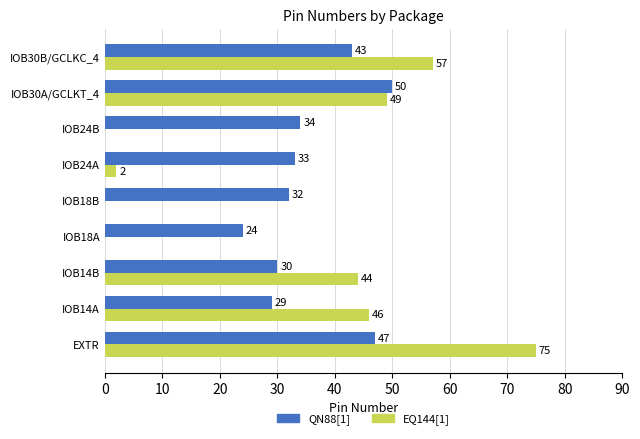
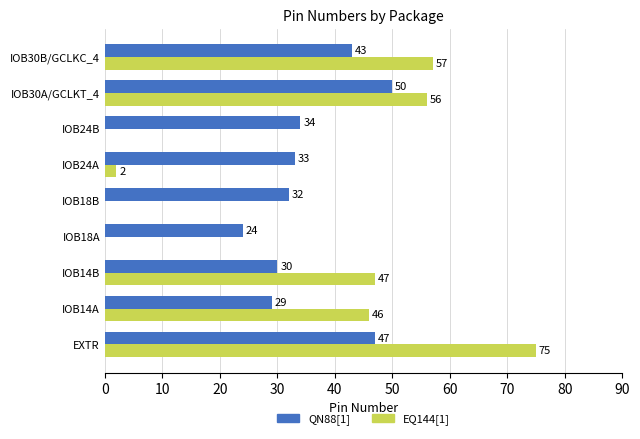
EQ144[1], IOB30A/GCLKT_4: 49 -> 56
EQ144[1], IOB14B: 44 -> 47
